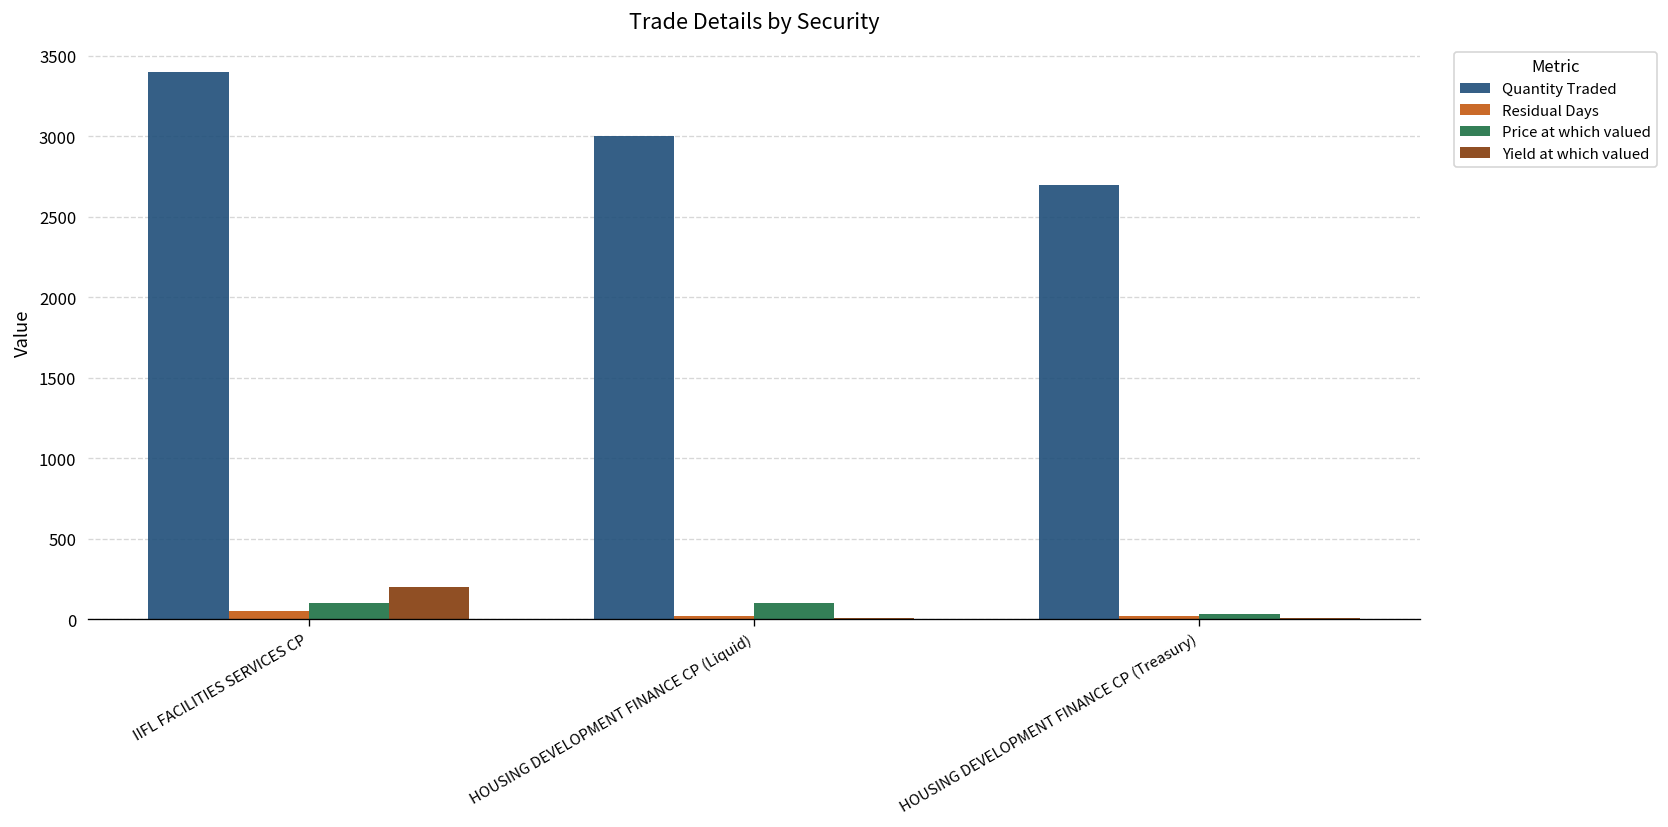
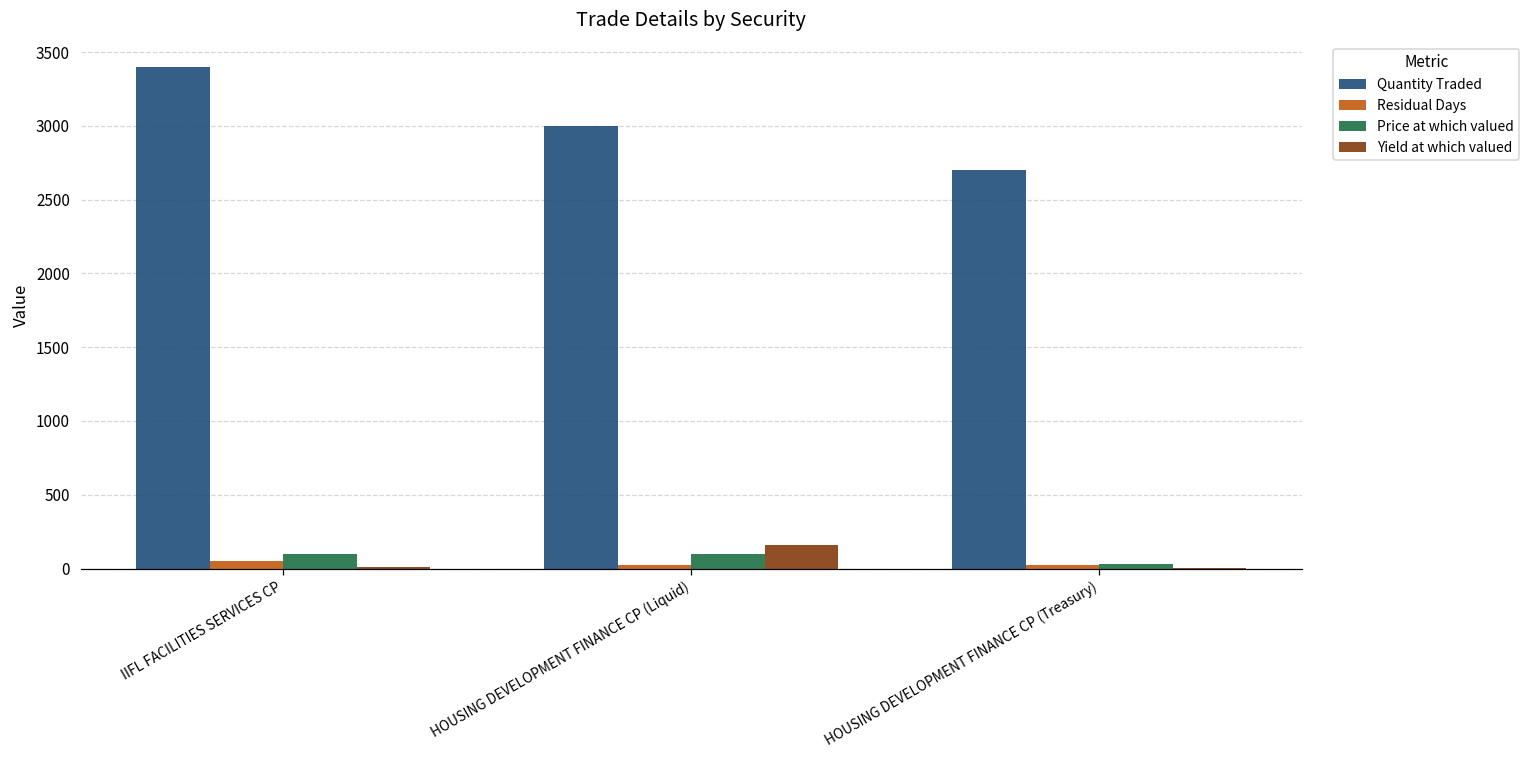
Yield at which valued, IIFL FACILITIES SERVICES CP: 200 -> 10
Yield at which valued, HOUSING DEVELOPMENT FINANCE CP (Liquid): 10 -> 160
